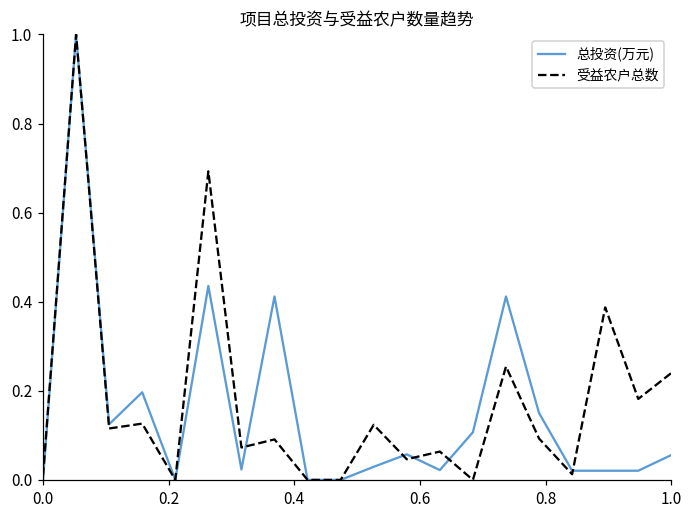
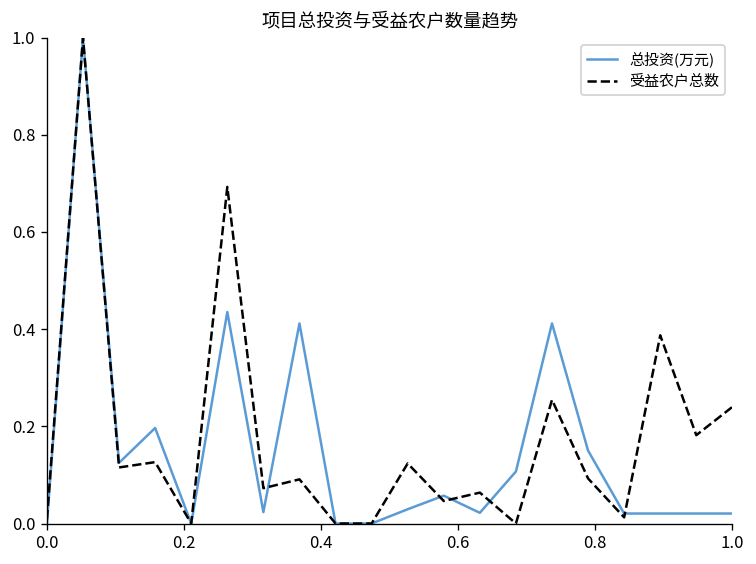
总投资(万元), 1.0: 0.06 -> 0.02
